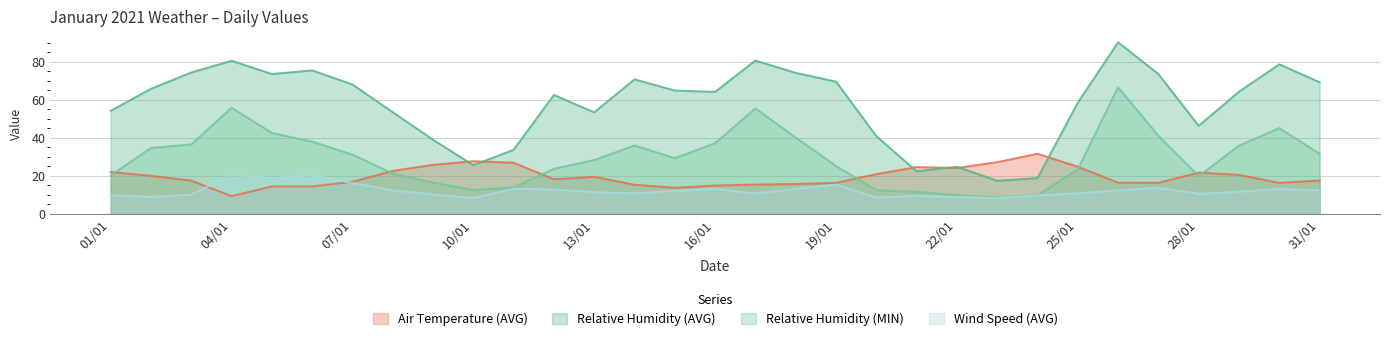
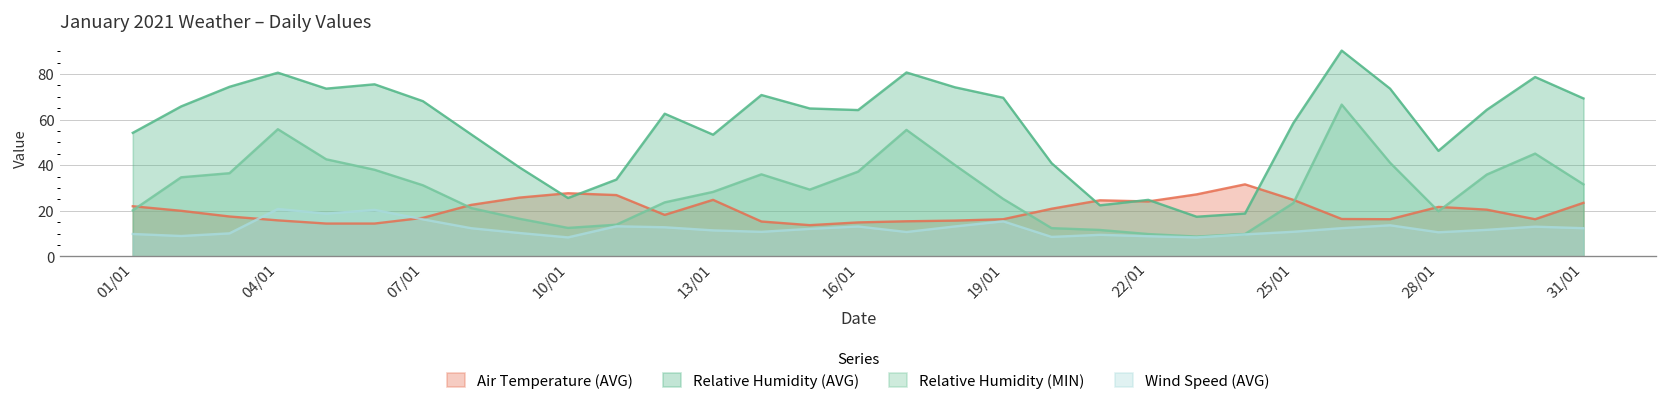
Air Temperature (AVG), 04/01: 9 -> 16
Air Temperature (AVG), 13/01: 20 -> 25
Air Temperature (AVG), 31/01: 18 -> 24
